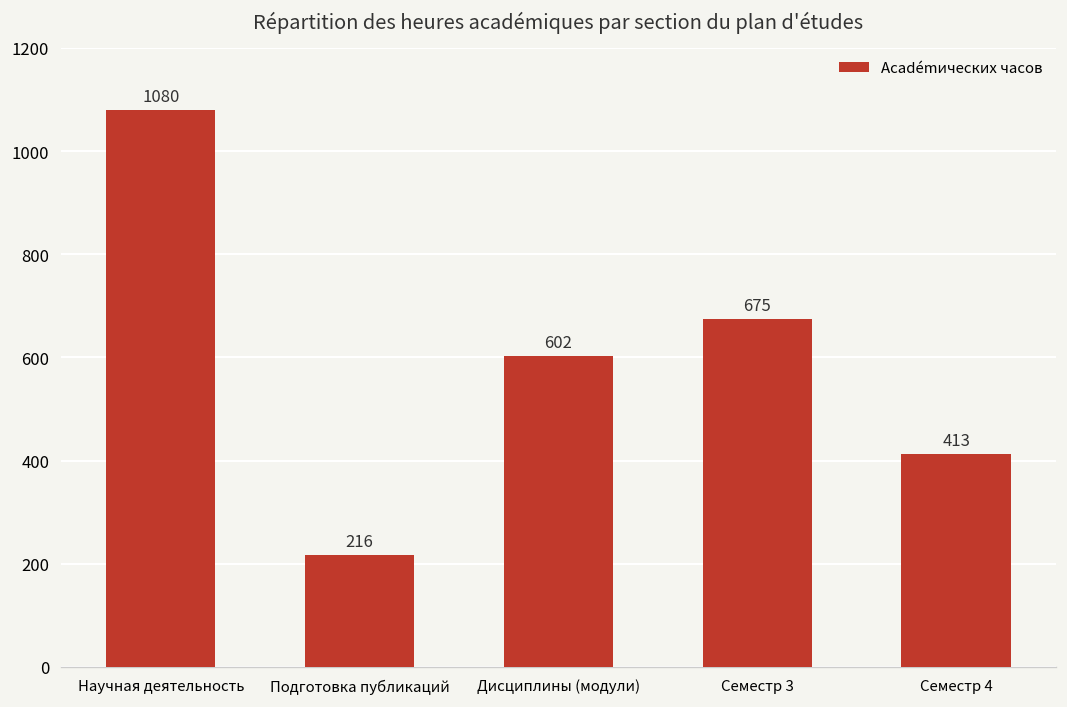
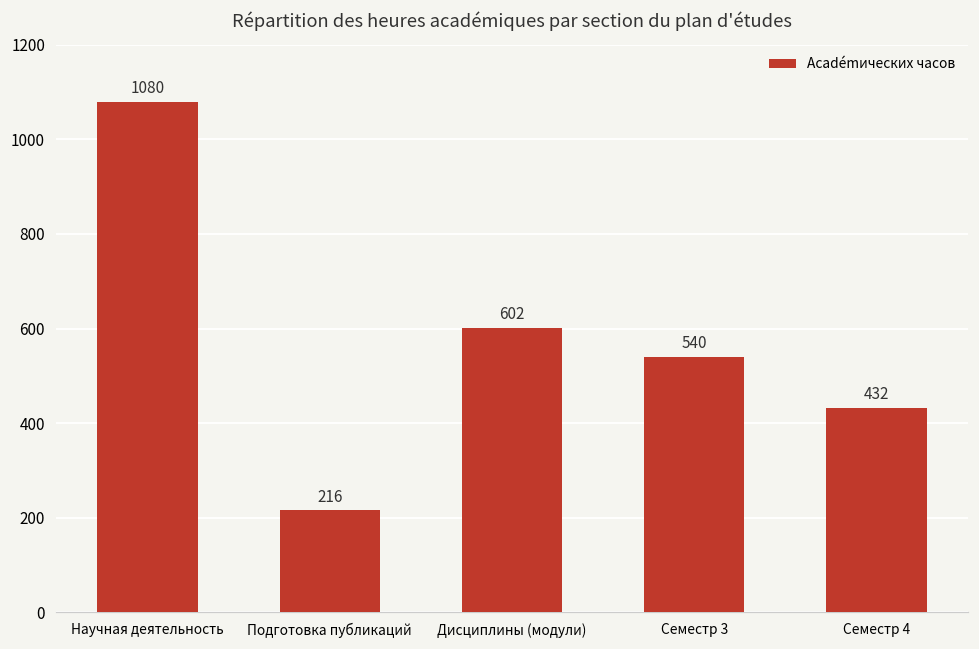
Семестр 3: 675 -> 540
Семестр 4: 413 -> 432
